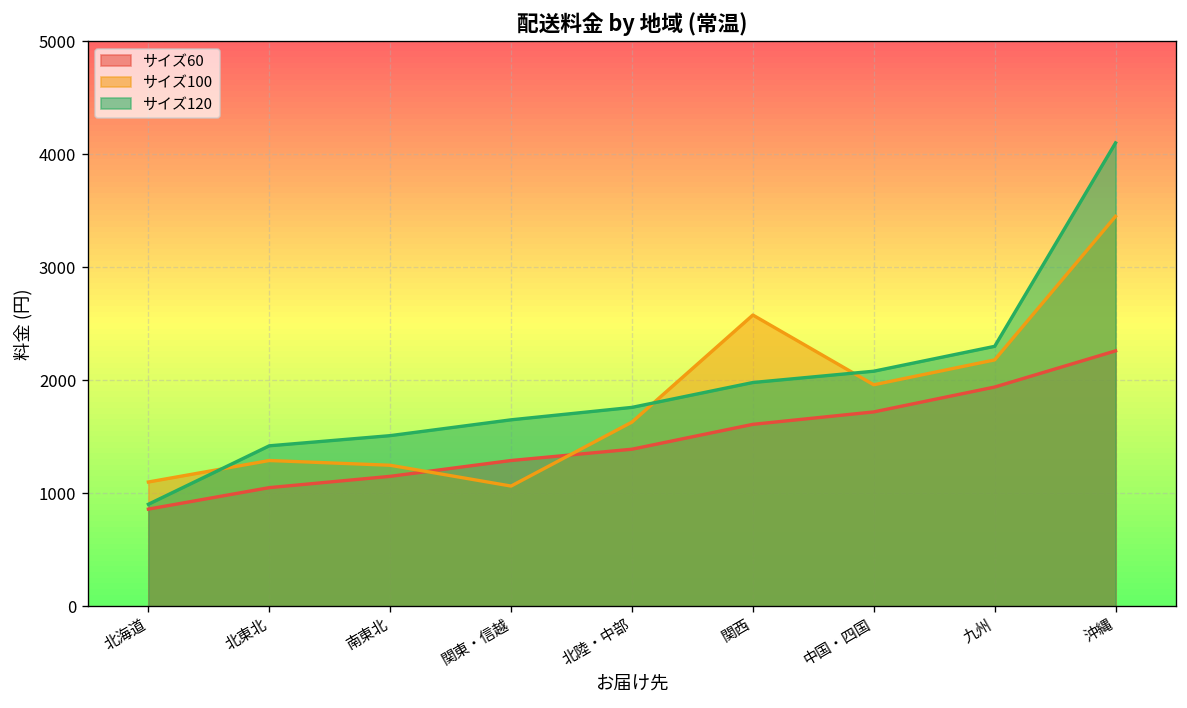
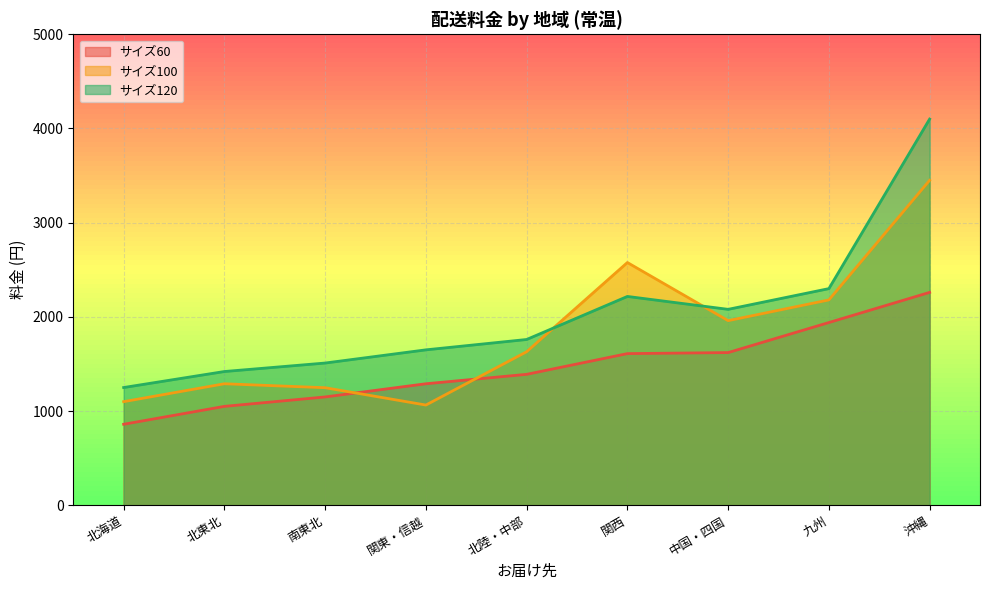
サイズ120, 北海道: 900 -> 1300
サイズ120, 関西: 2000 -> 2200
サイズ60, 中国・四国: 1700 -> 1600
